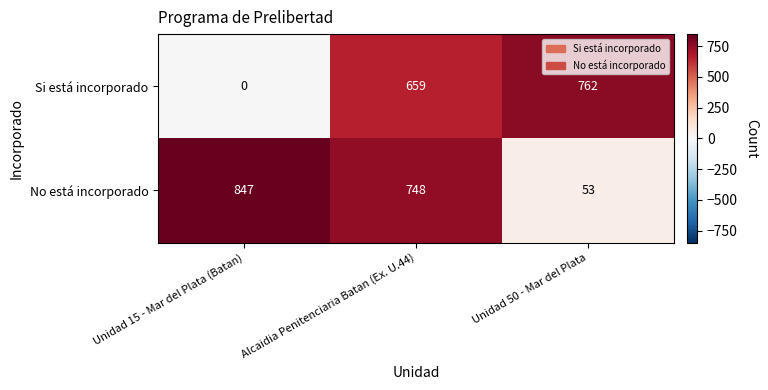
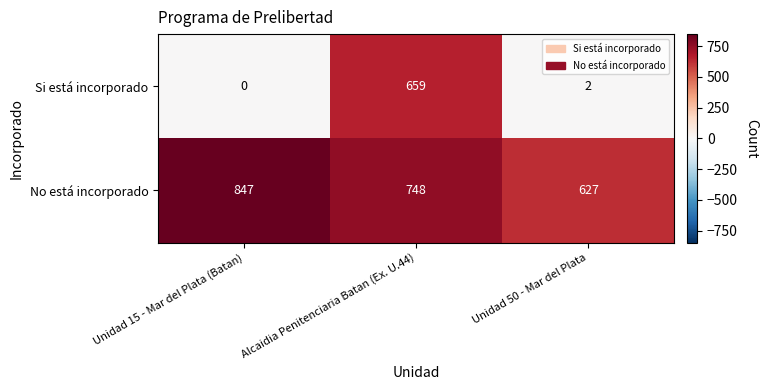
Si está incorporado, Unidad 50 - Mar del Plata: 762 -> 2
No está incorporado, Unidad 50 - Mar del Plata: 53 -> 627
